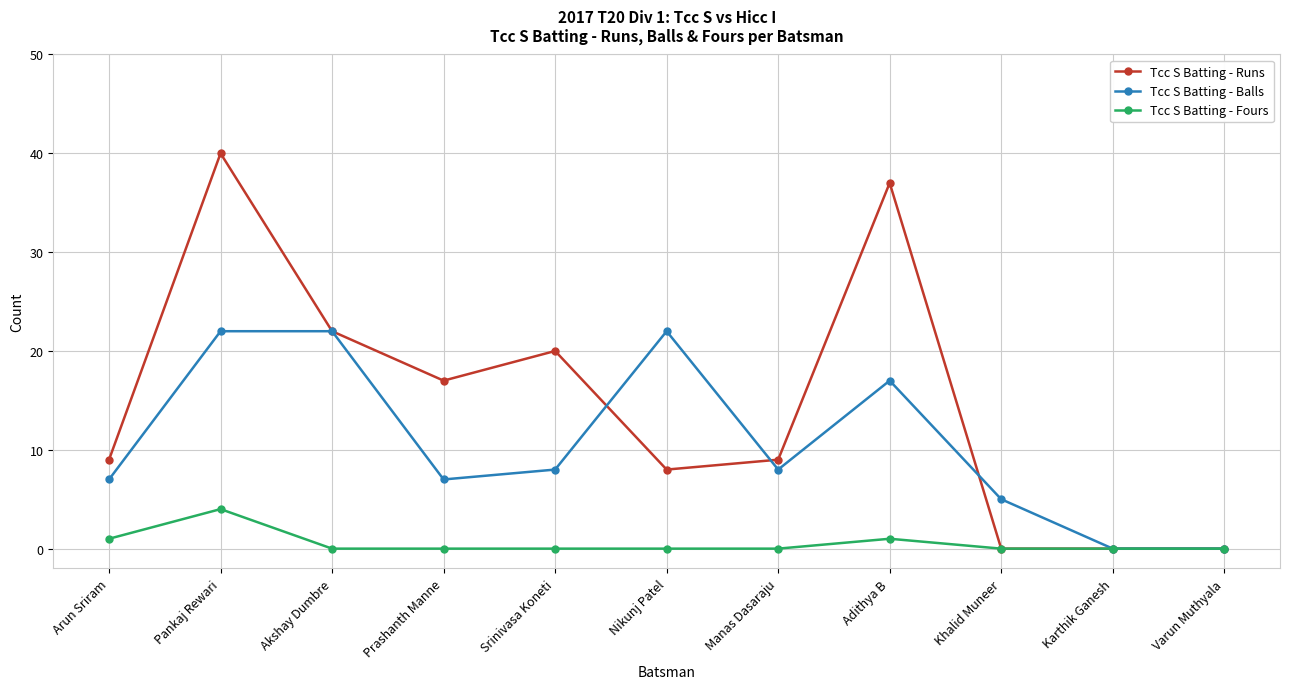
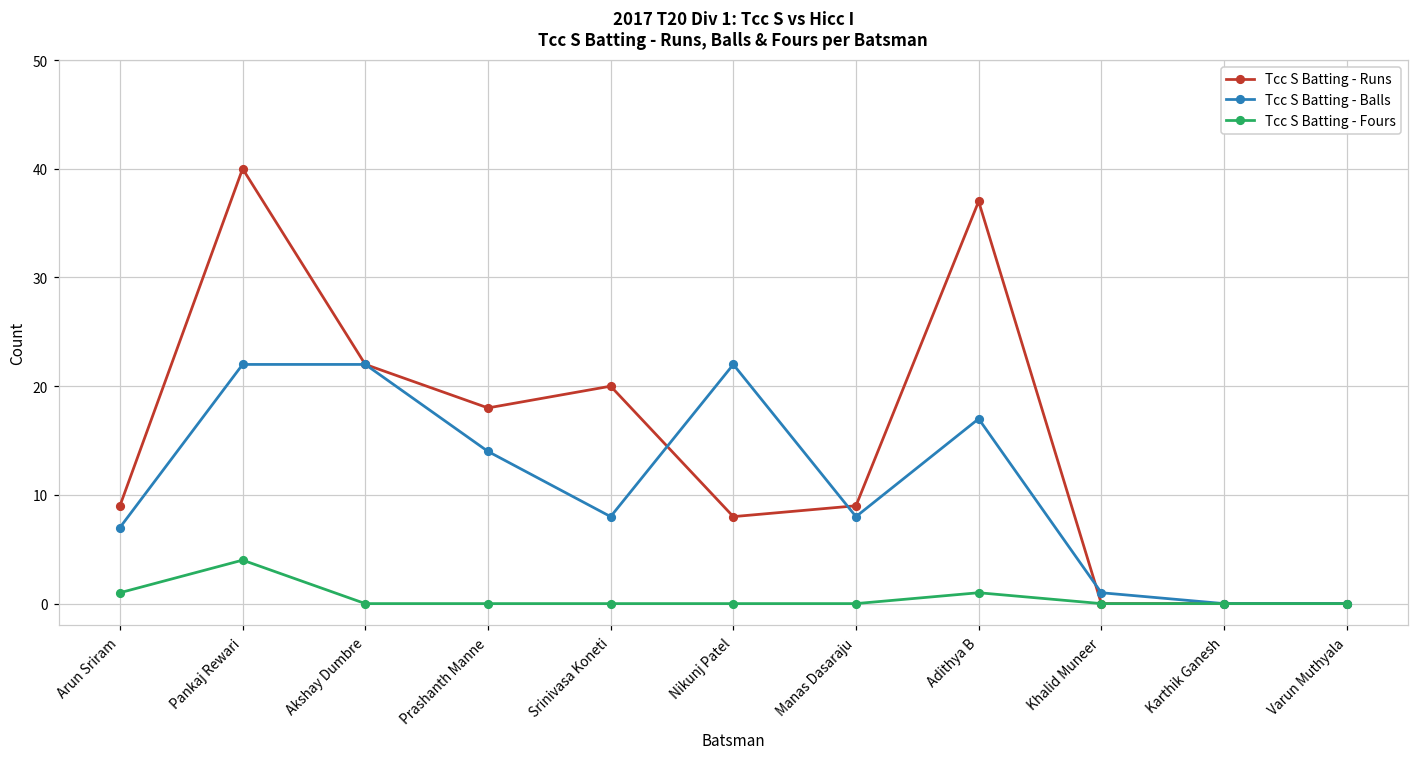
Tcc S Batting - Runs, Prashanth Manne: 17 -> 18
Tcc S Batting - Balls, Prashanth Manne: 7 -> 14
Tcc S Batting - Balls, Khalid Muneer: 5 -> 1
